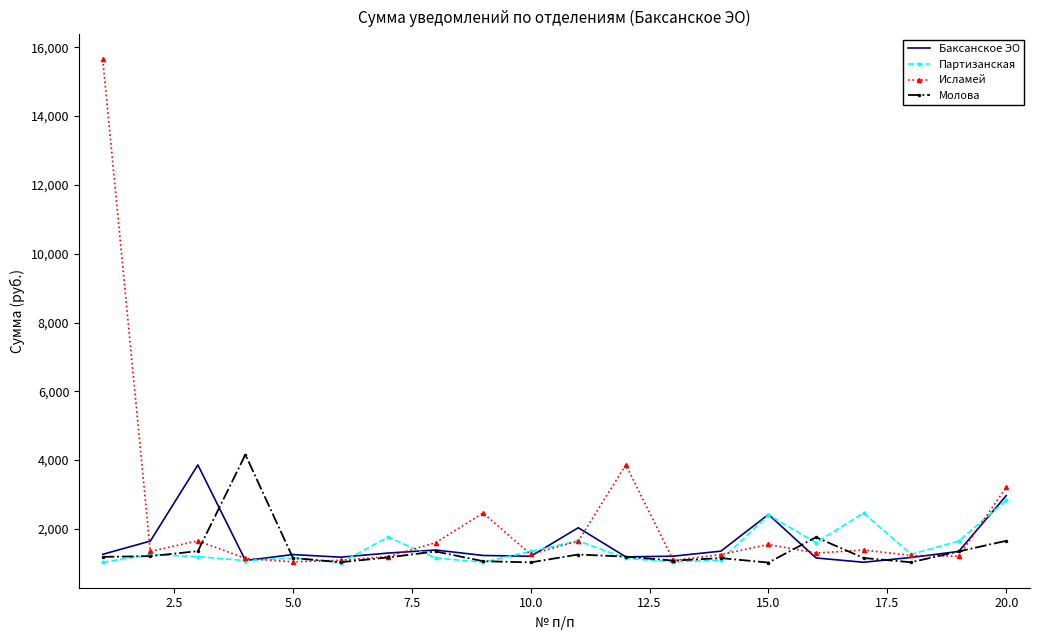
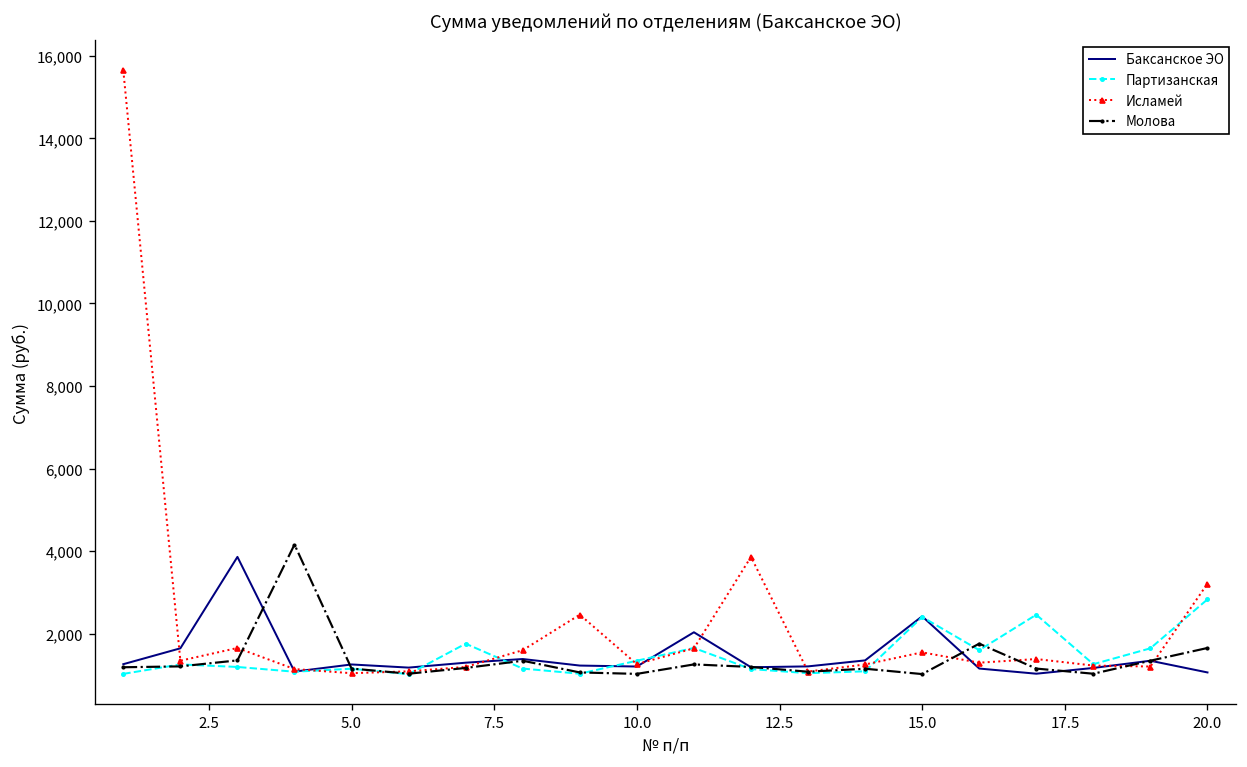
Баксанское ЭО, 20.0: 3,000 -> 1,100
